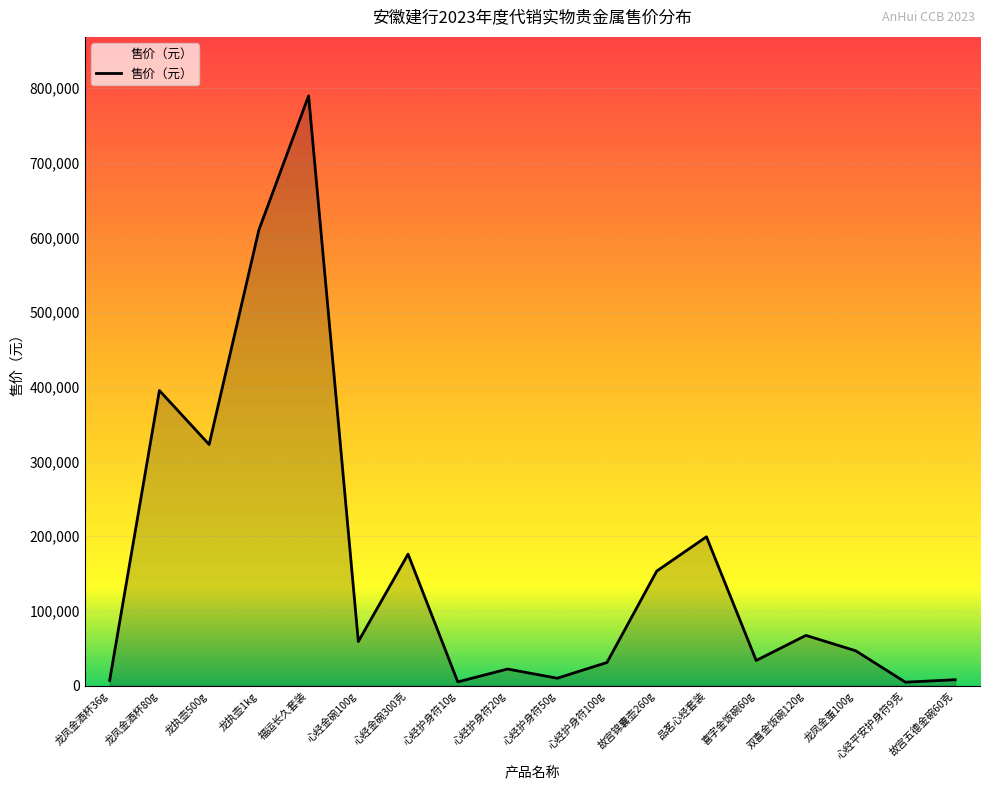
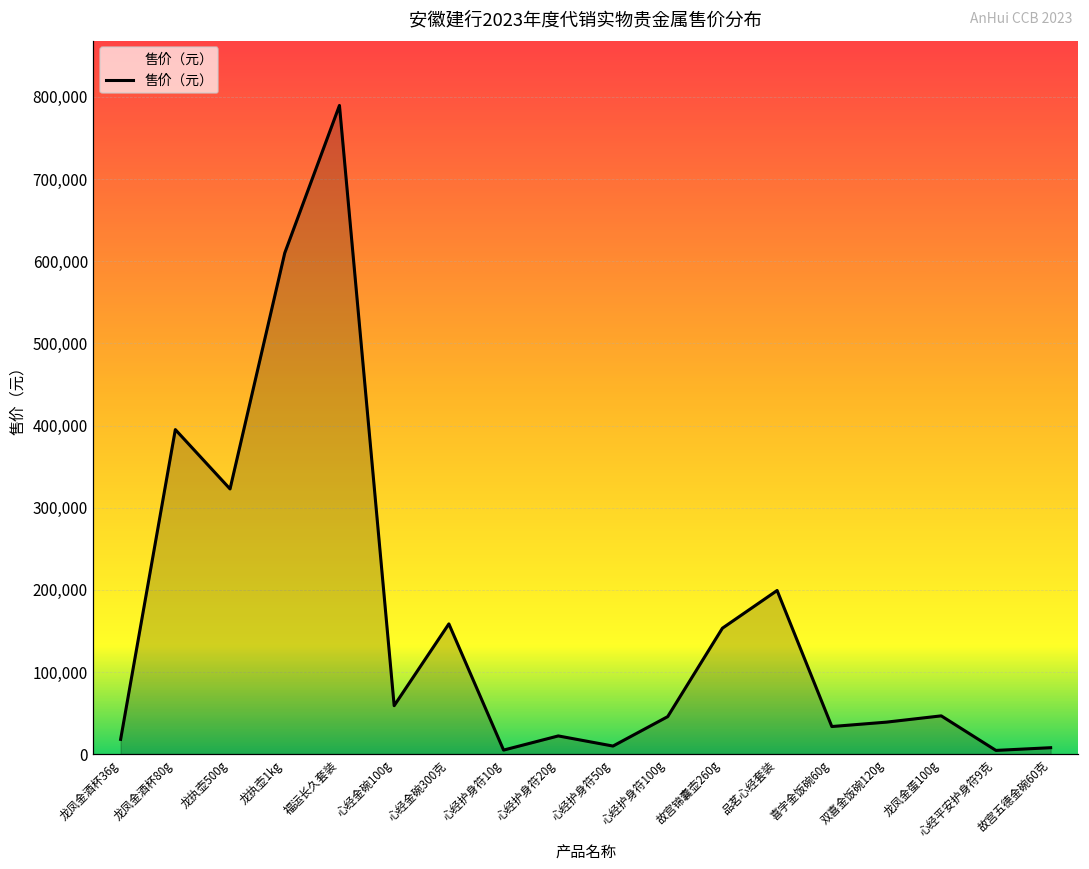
龙凤金酒杯36g: 10,000 -> 20,000
心经金碗300克: 180,000 -> 160,000
心经护身符100g: 30,000 -> 50,000
双喜金饭碗120g: 70,000 -> 40,000
